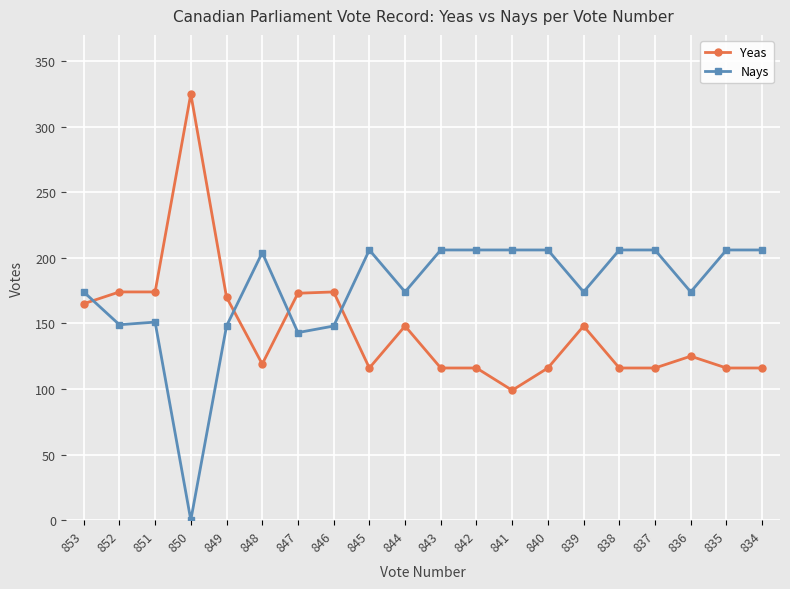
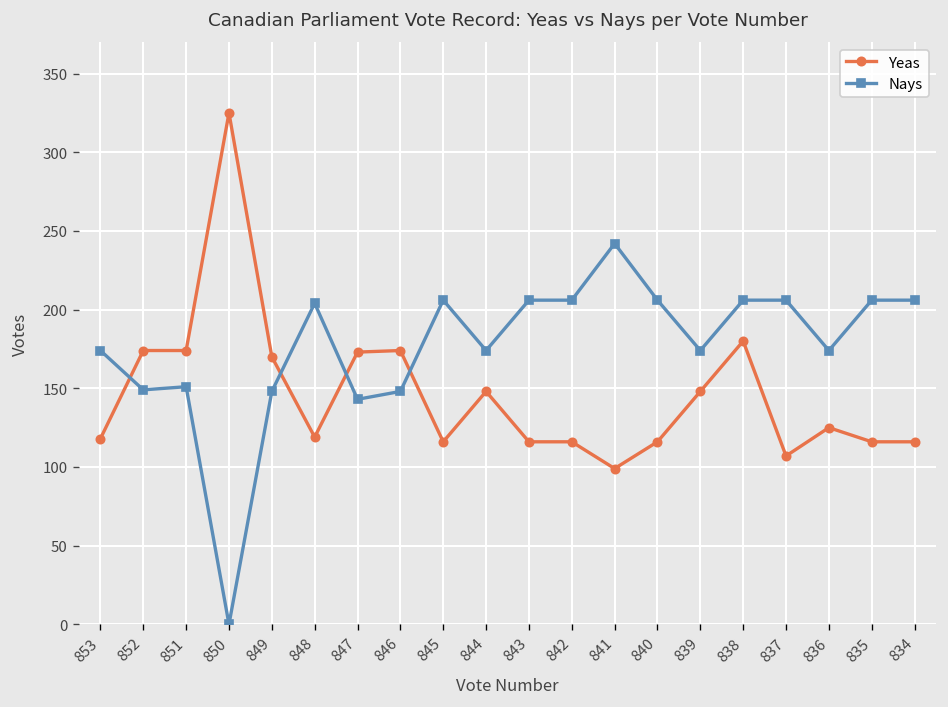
Yeas, 853: 165 -> 118
Nays, 841: 206 -> 242
Yeas, 838: 116 -> 180
Yeas, 837: 116 -> 107
